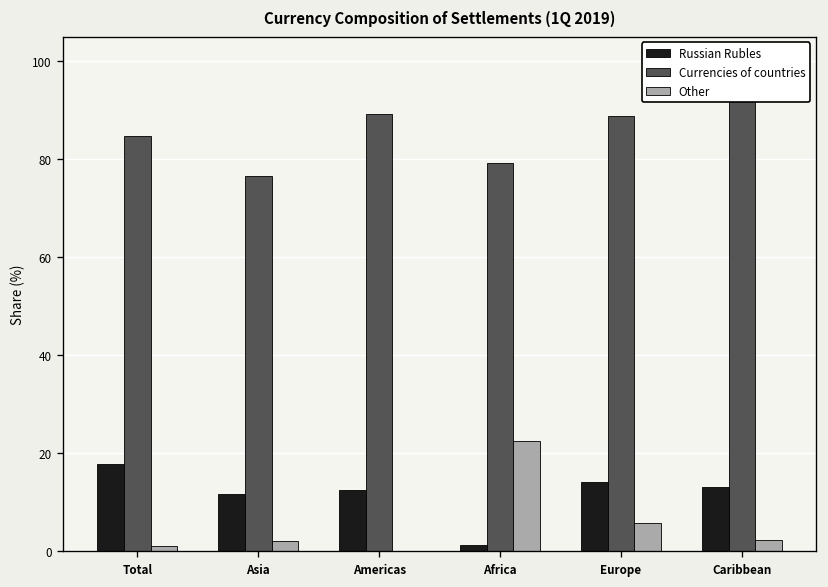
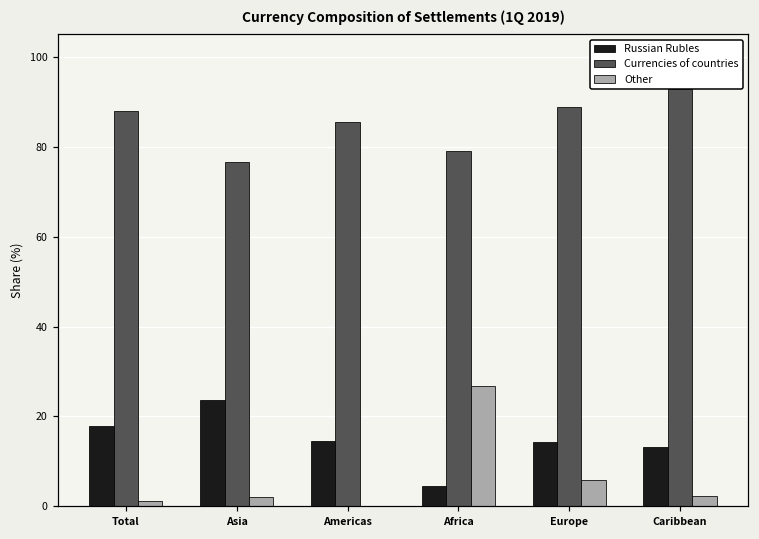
Currencies of countries, Total: 85 -> 88
Russian Rubles, Asia: 12 -> 24
Russian Rubles, Americas: 12 -> 15
Currencies of countries, Americas: 89 -> 85
Russian Rubles, Africa: 1 -> 4
Other, Africa: 22 -> 27
